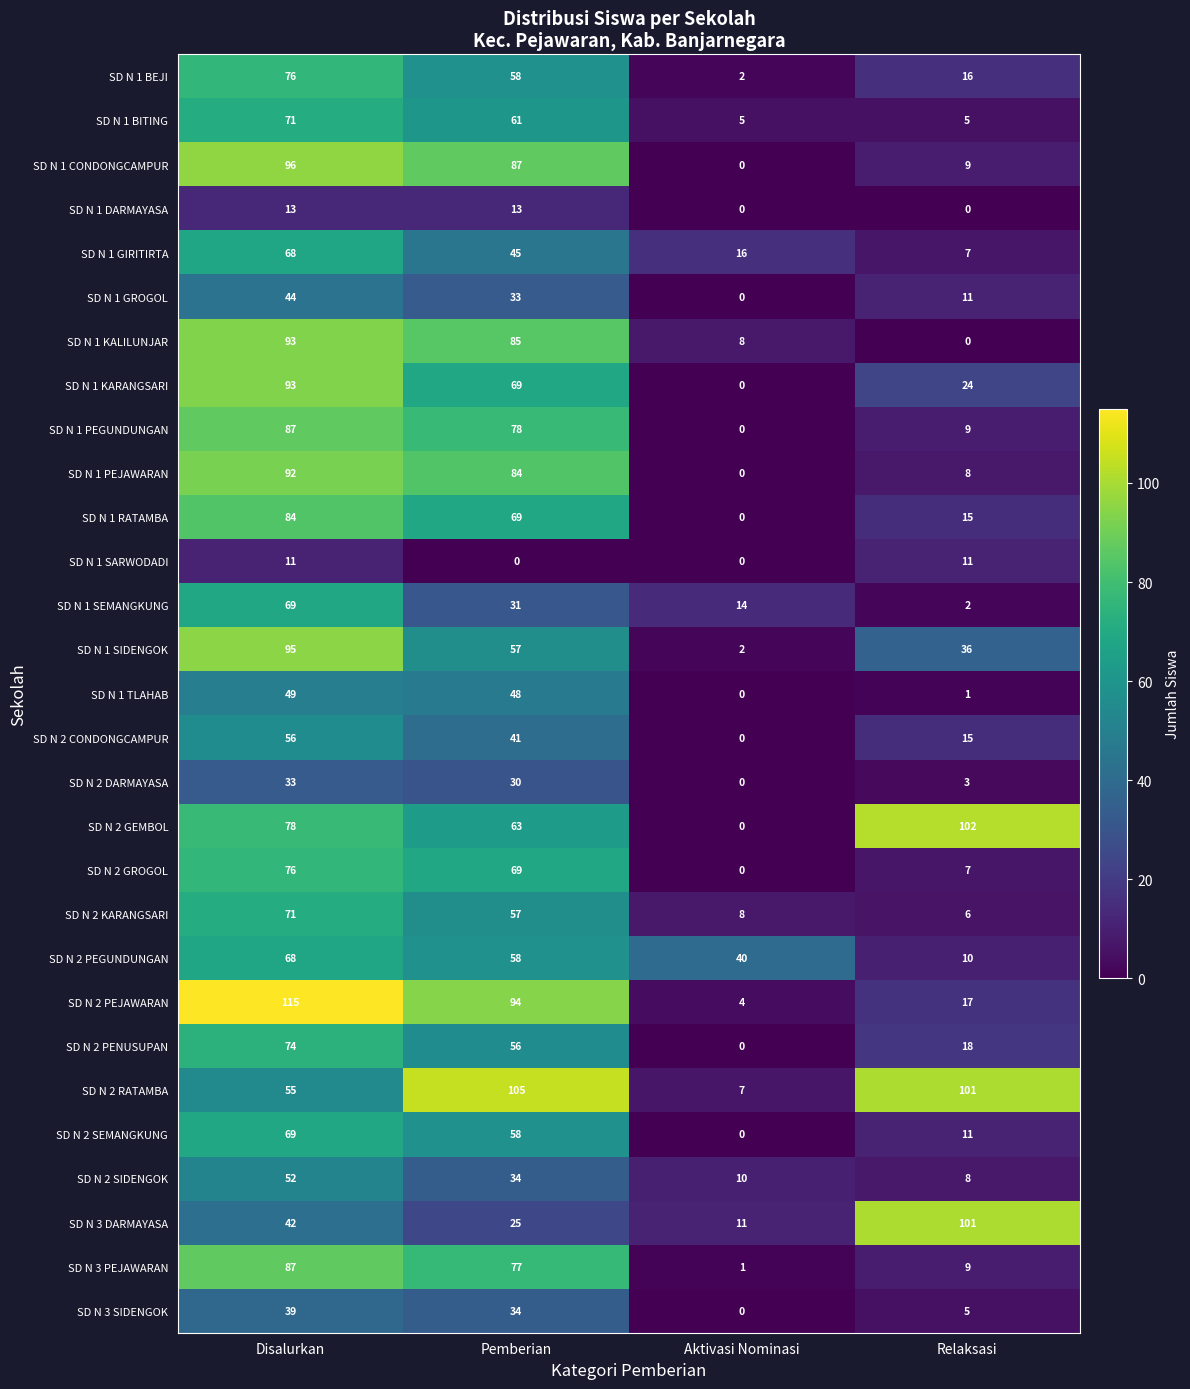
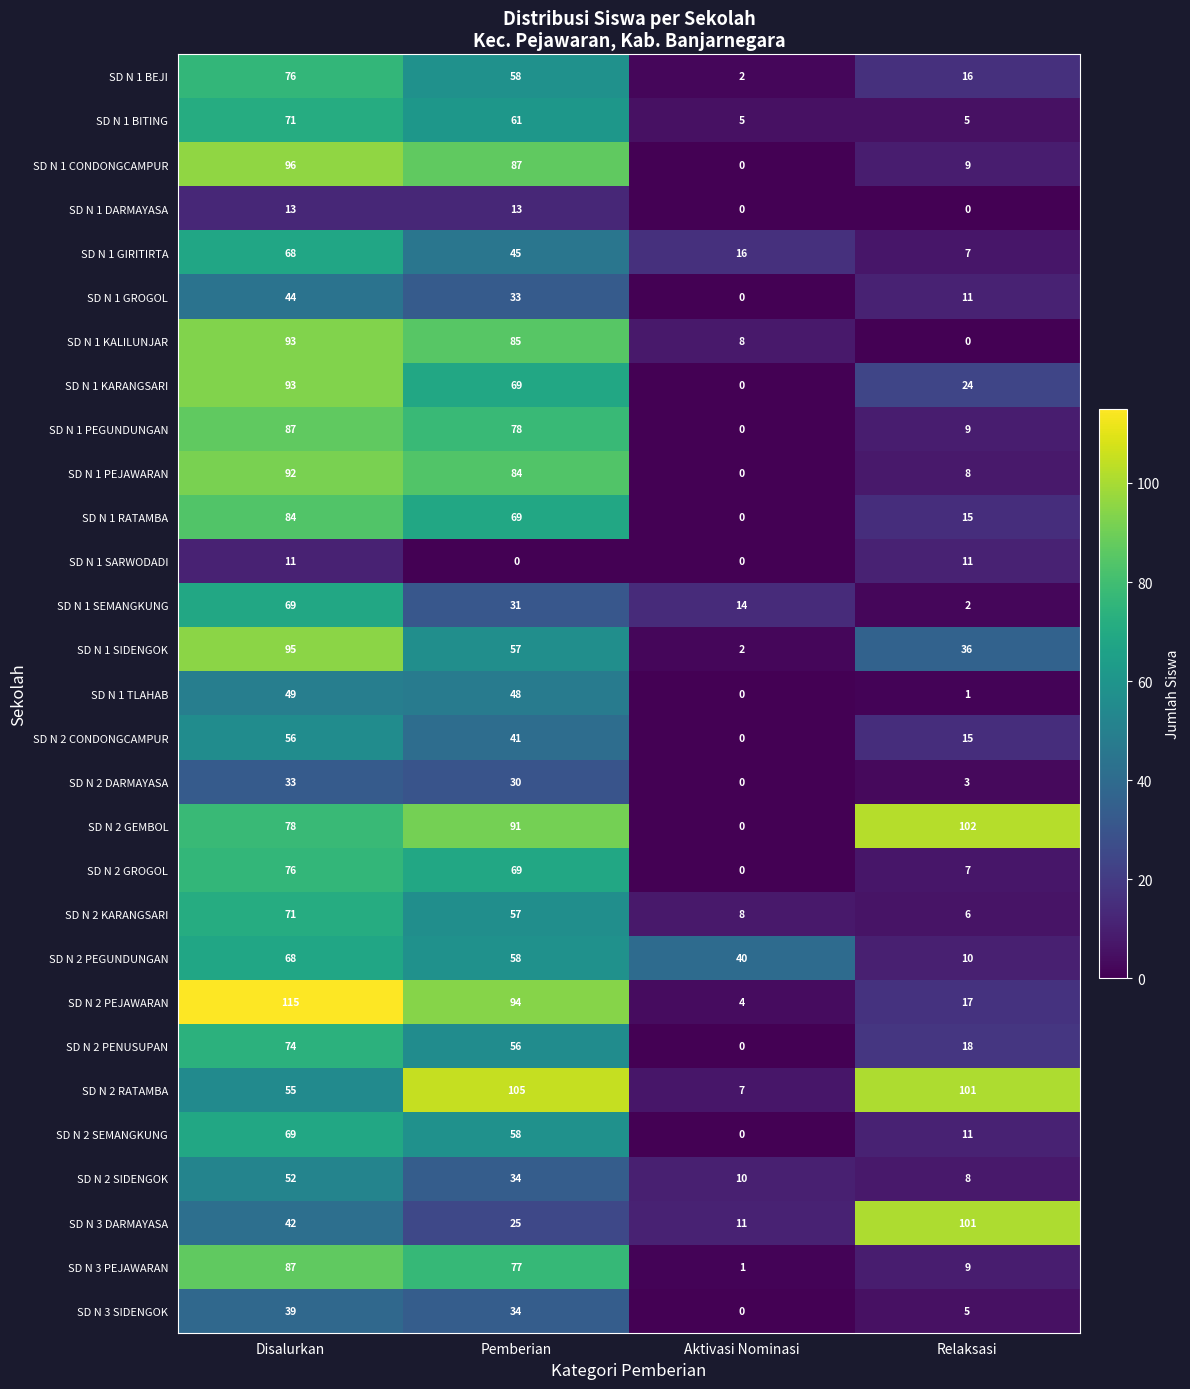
SD N 2 GEMBOL, Pemberian: 63 -> 91
